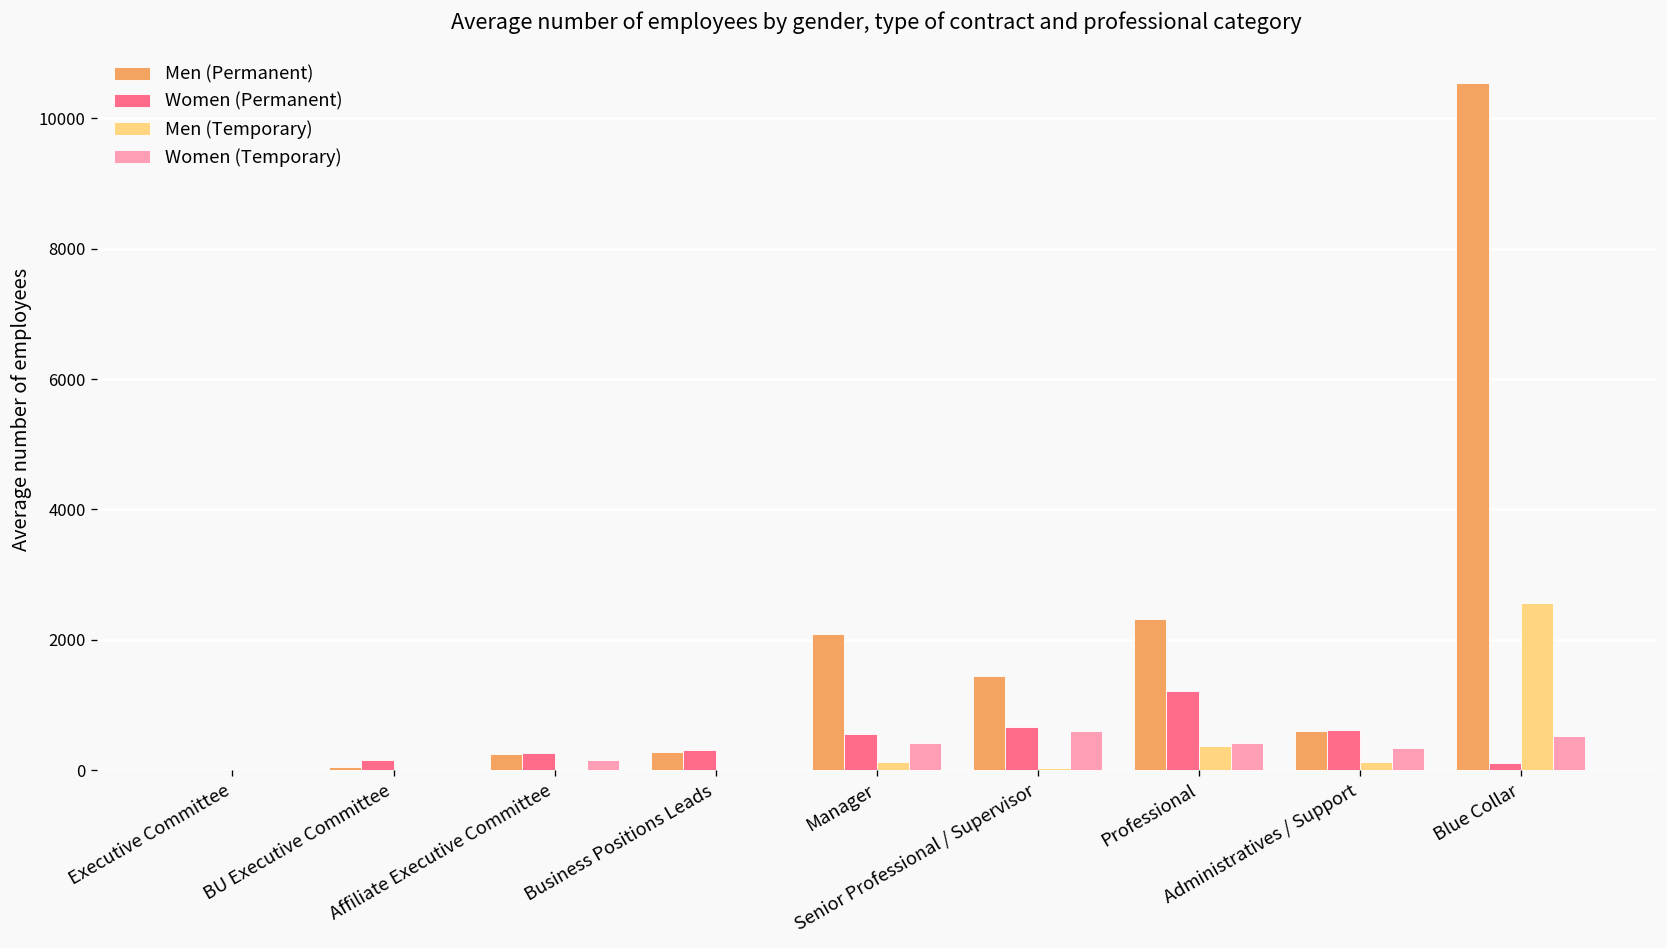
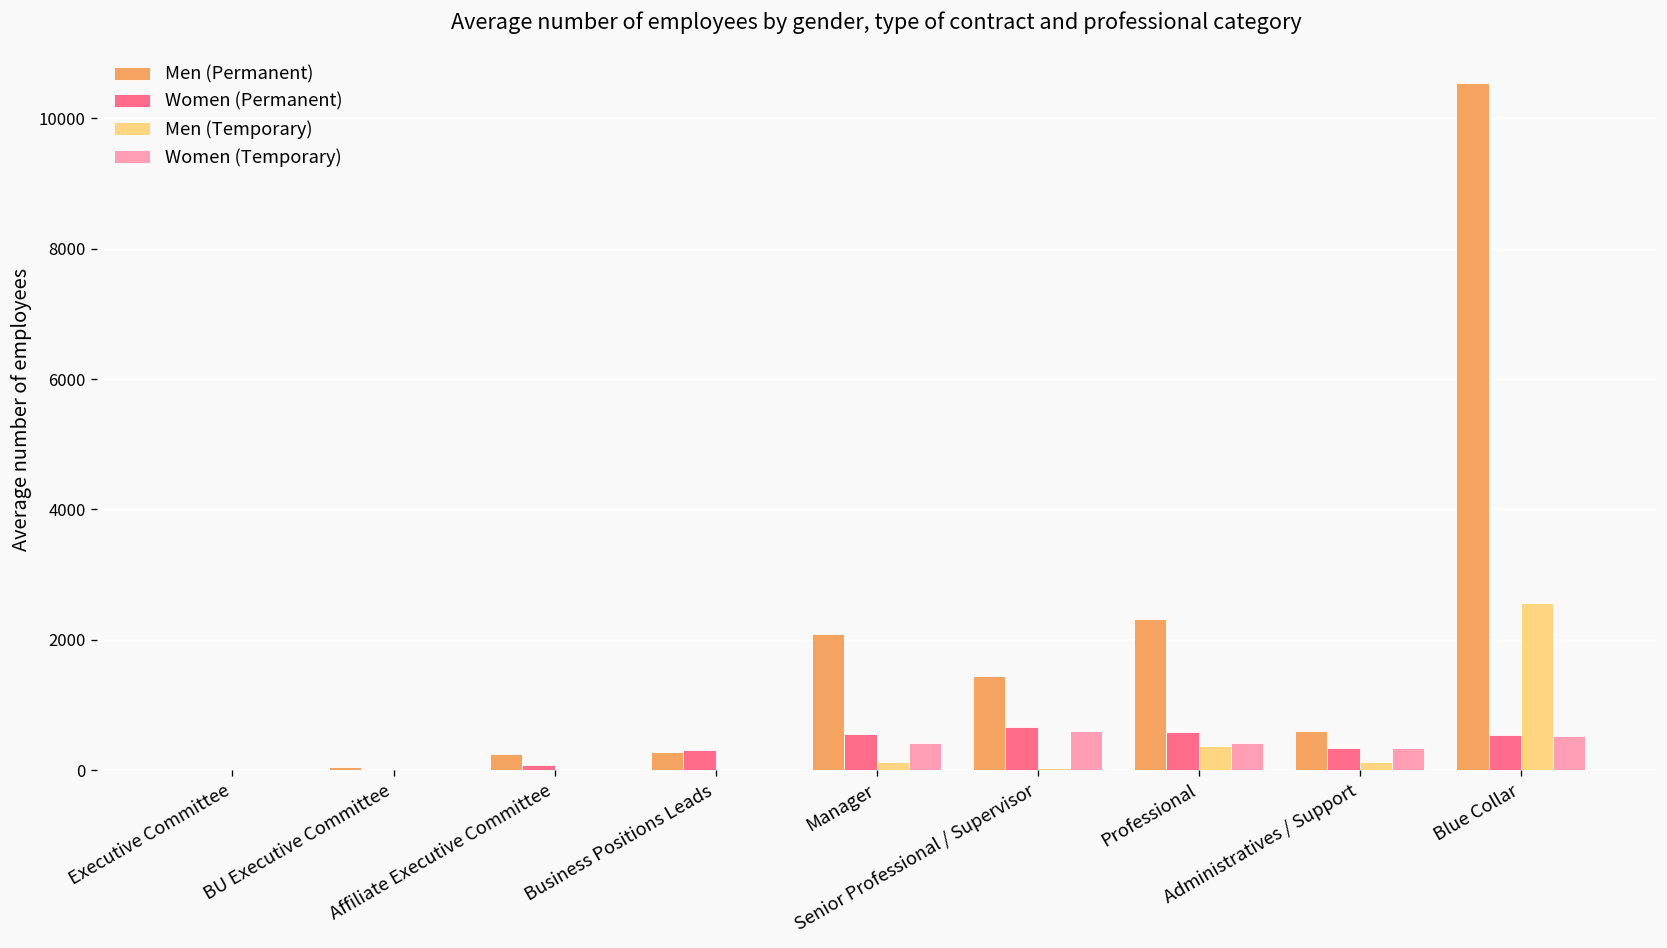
Women (Permanent), BU Executive Committee: 200 -> 0
Women (Permanent), Affiliate Executive Committee: 300 -> 100
Women (Temporary), Affiliate Executive Committee: 200 -> 0
Women (Permanent), Professional: 1200 -> 600
Women (Permanent), Administratives / Support: 600 -> 300
Women (Permanent), Blue Collar: 100 -> 500
